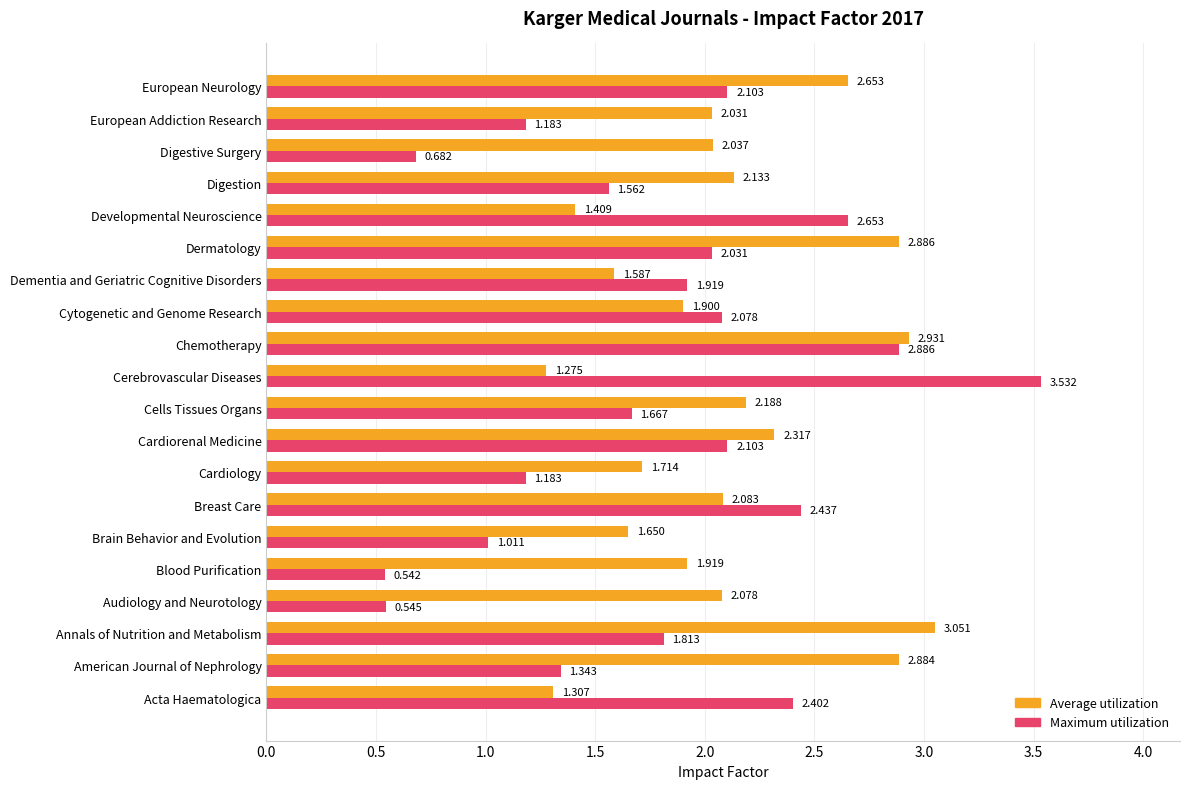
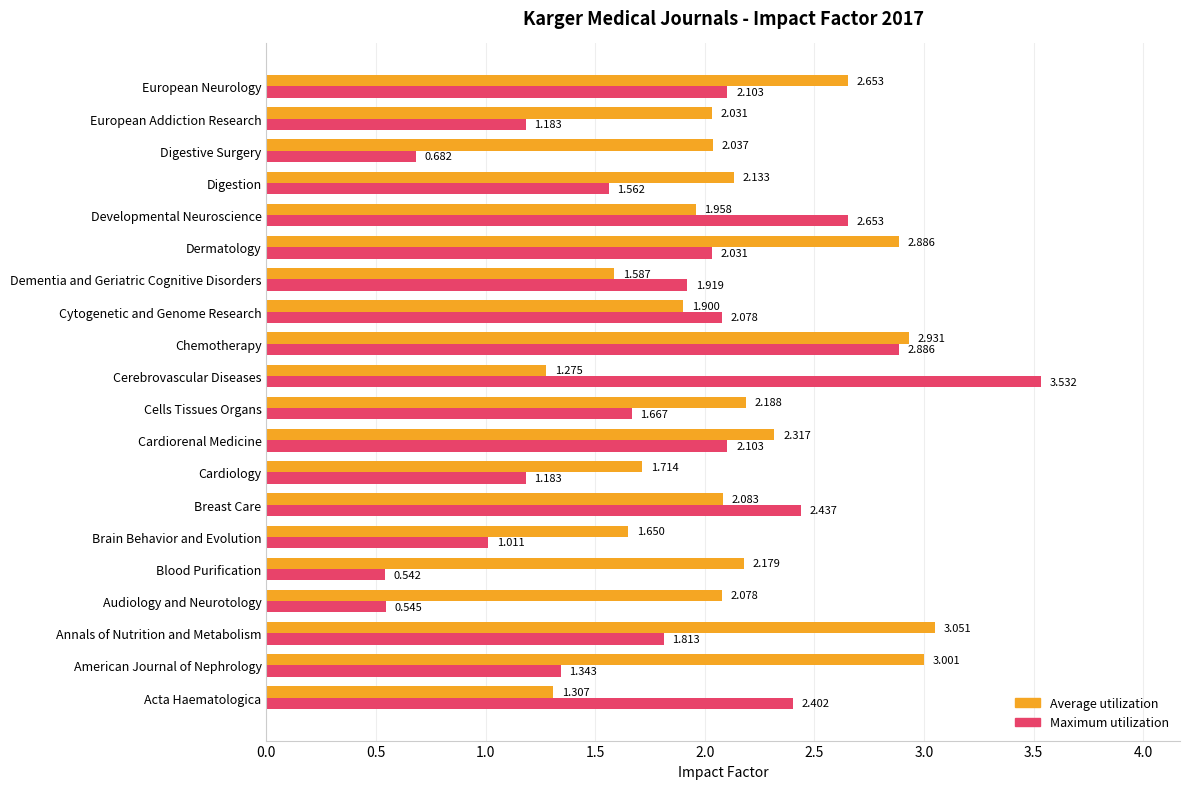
Average utilization, Developmental Neuroscience: 1.409 -> 1.958
Average utilization, Blood Purification: 1.919 -> 2.179
Average utilization, American Journal of Nephrology: 2.884 -> 3.001
